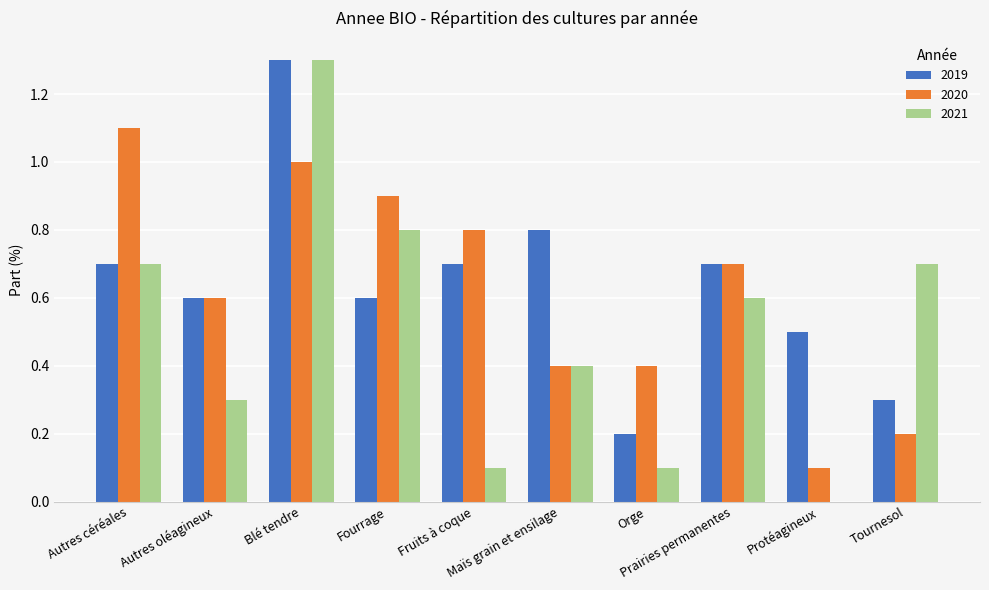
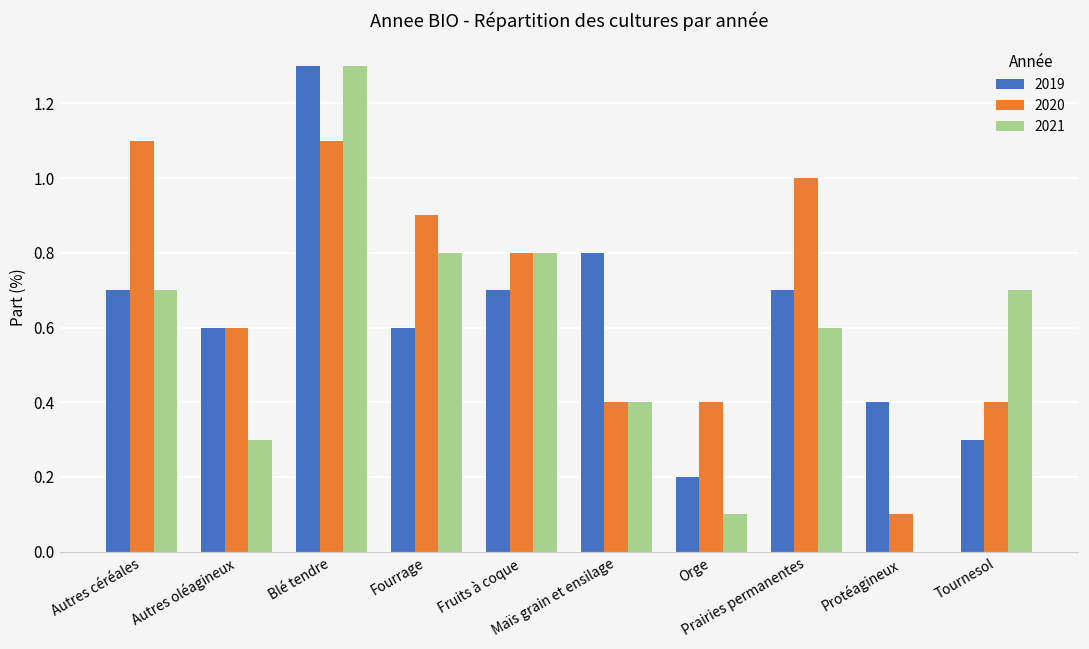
2020, Blé tendre: 1.0 -> 1.1
2021, Fruits à coque: 0.1 -> 0.8
2020, Prairies permanentes: 0.7 -> 1.0
2019, Protéagineux: 0.5 -> 0.4
2020, Tournesol: 0.2 -> 0.4
